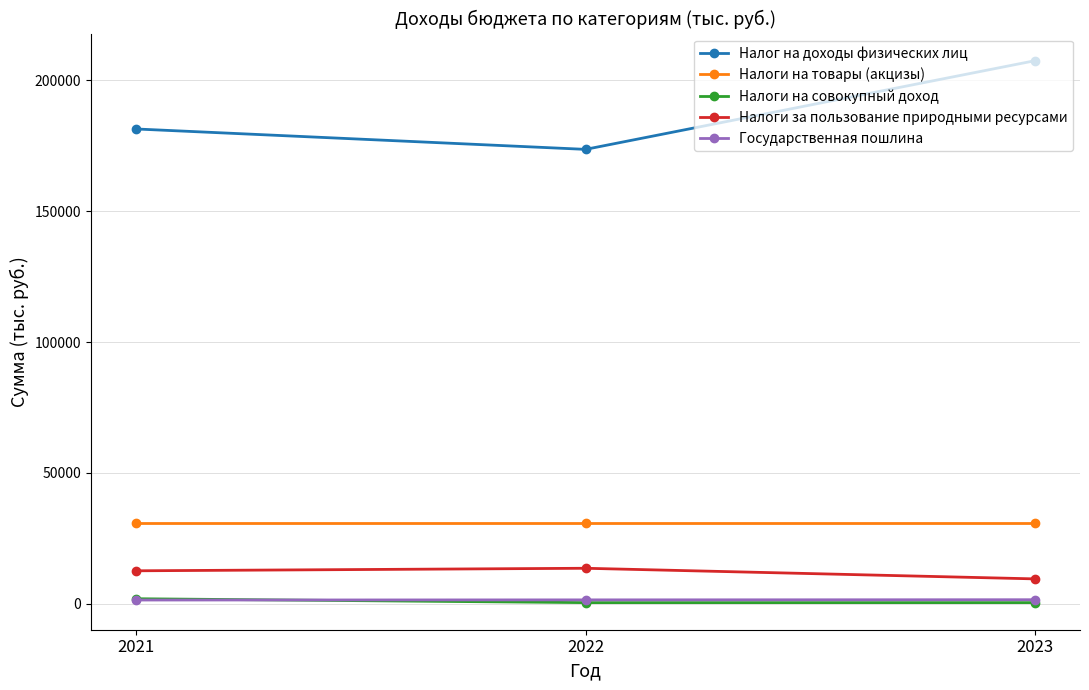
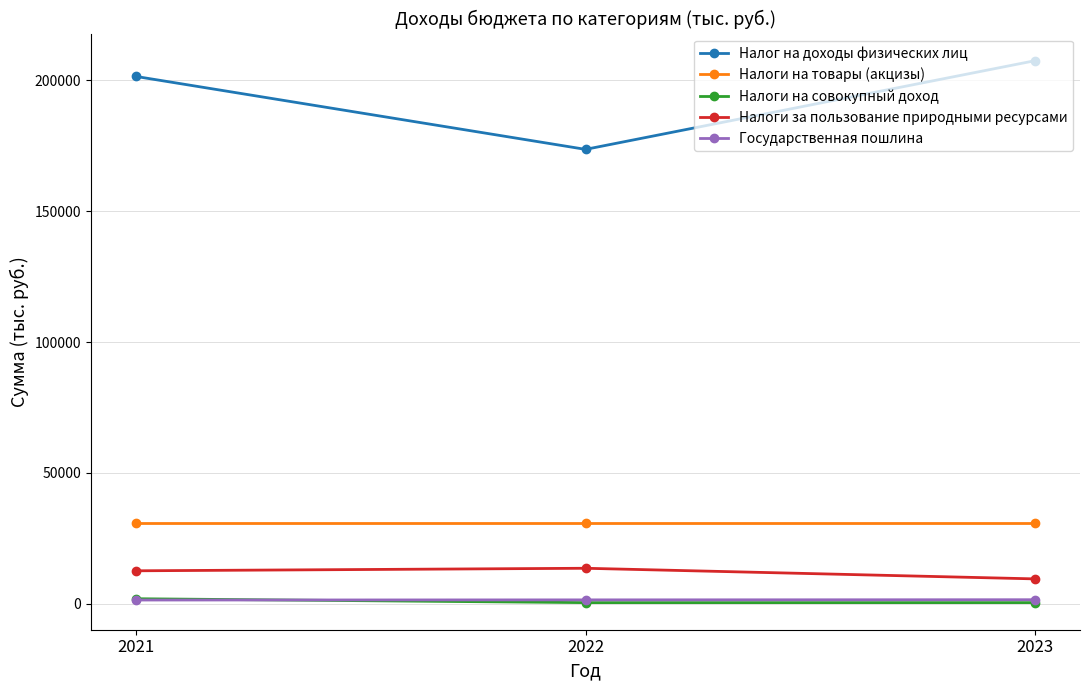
Налог на доходы физических лиц, 2021: 181000 -> 201000
